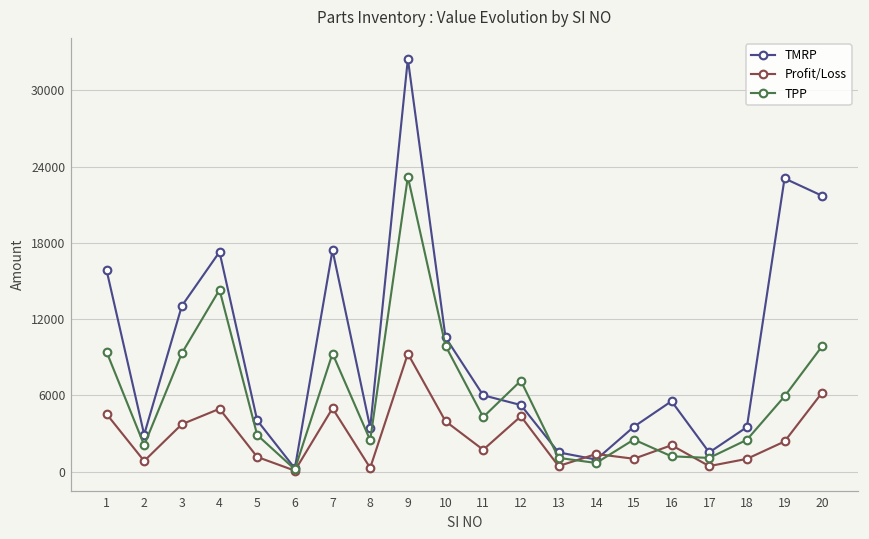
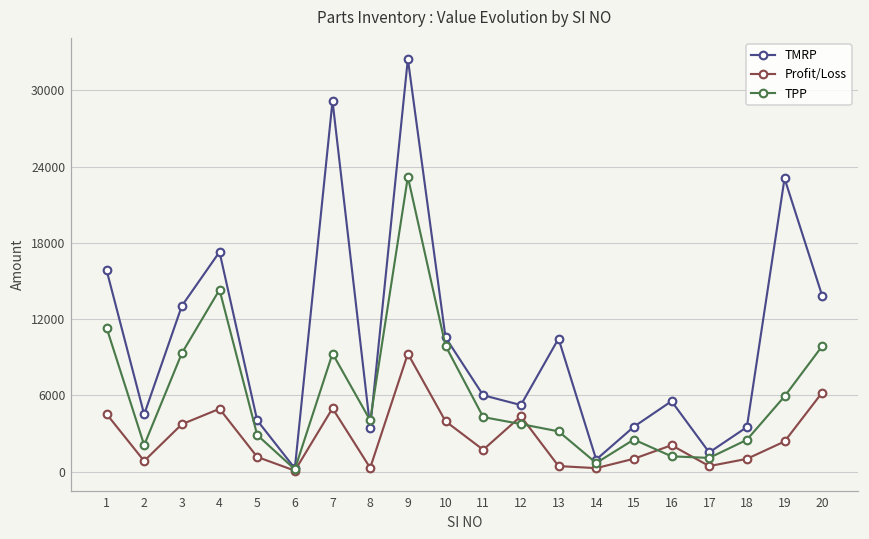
TPP, 1: 9400 -> 11300
TMRP, 2: 2900 -> 4500
TMRP, 7: 17400 -> 29200
TPP, 8: 2500 -> 4000
TPP, 12: 7200 -> 3700
TMRP, 13: 1500 -> 10500
TPP, 13: 1100 -> 3200
Profit/Loss, 14: 1400 -> 300
TMRP, 20: 21700 -> 13800
